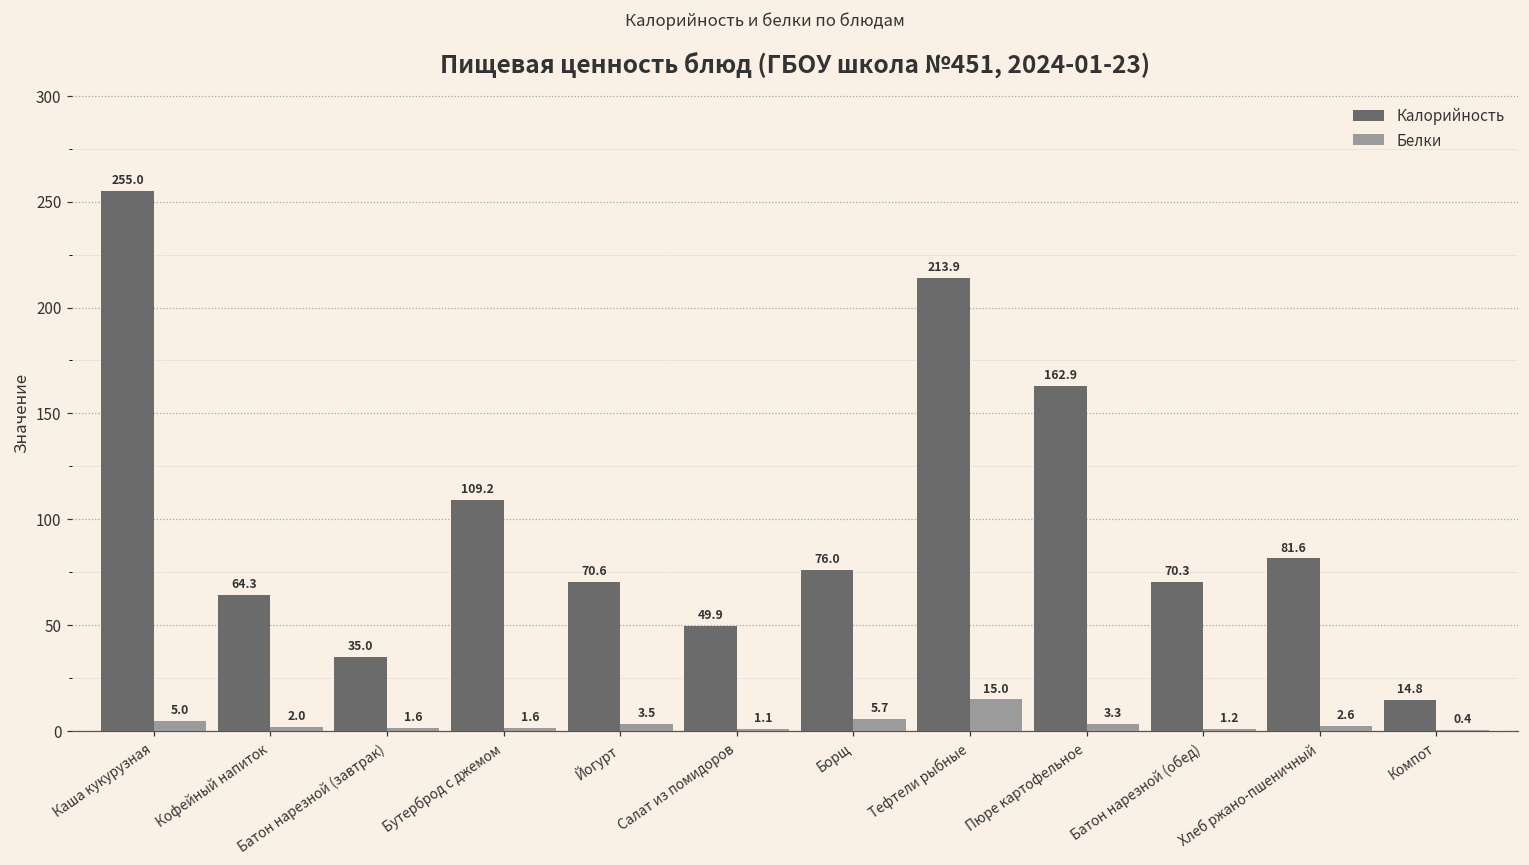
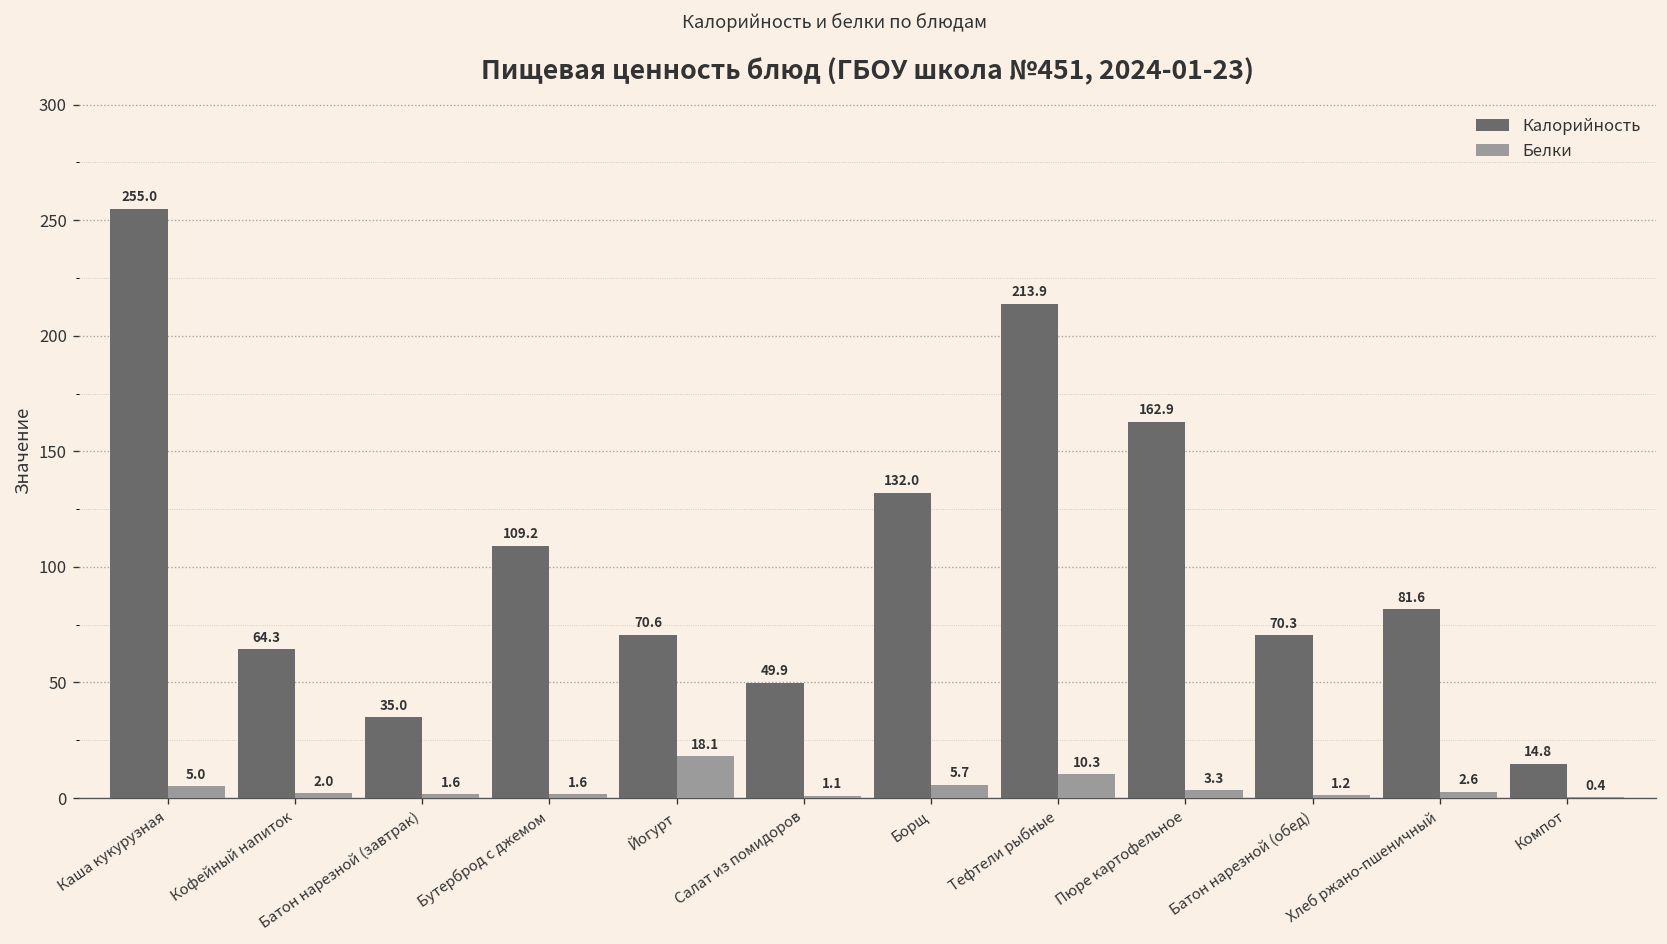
Белки, Йогурт: 3.5 -> 18.1
Калорийность, Борщ: 76.0 -> 132.0
Белки, Тефтели рыбные: 15.0 -> 10.3
